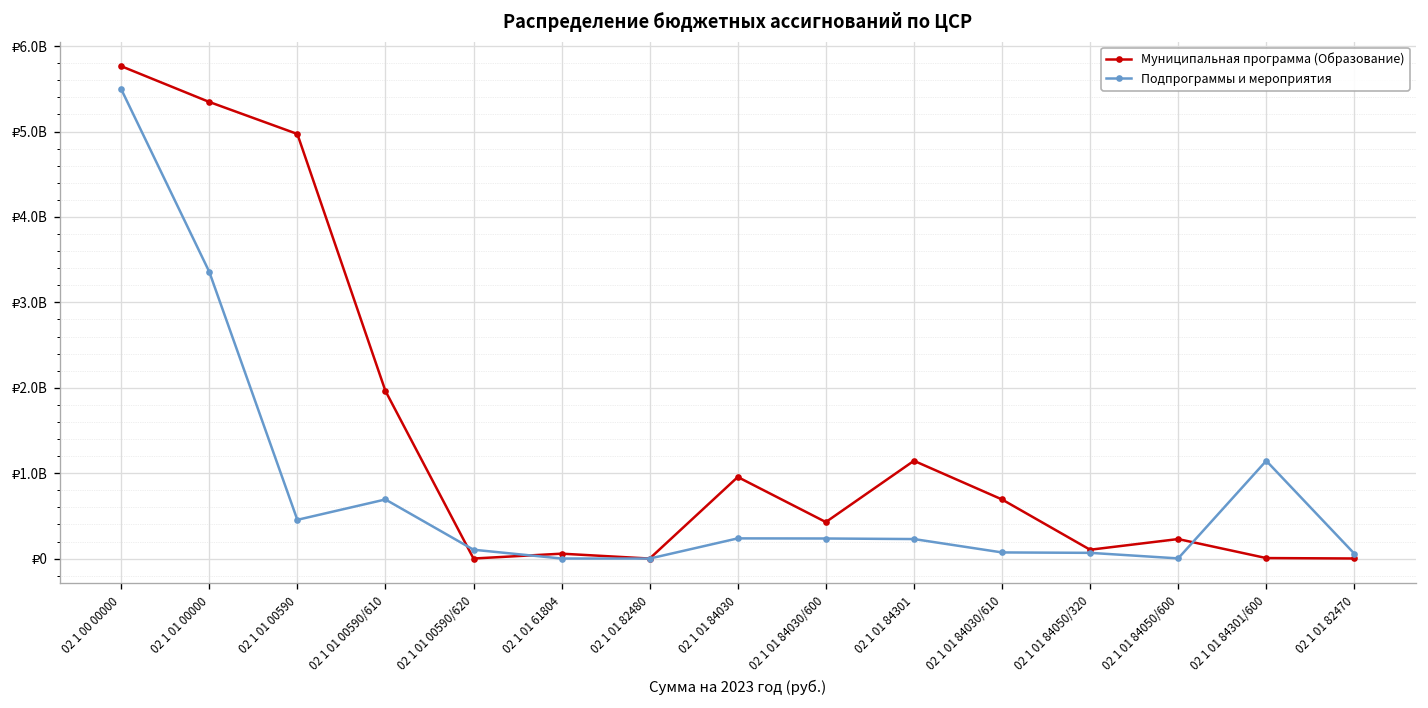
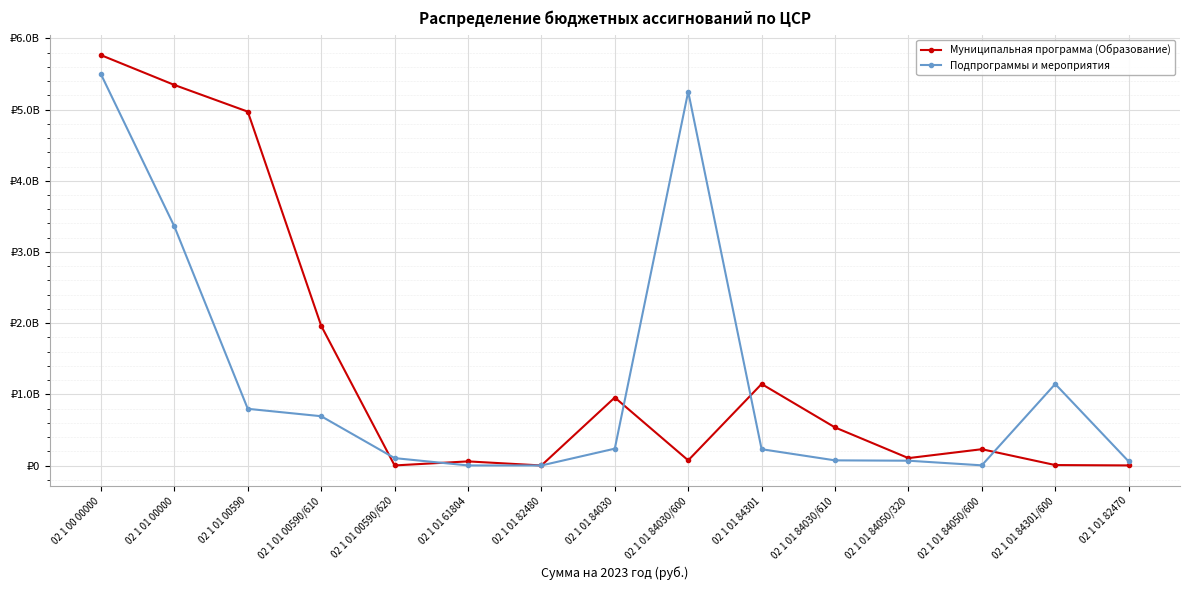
Подпрограммы и мероприятия, 02 1 01 00590: ₽500000000 -> ₽800000000
Муниципальная программа (Образование), 02 1 01 84030/600: ₽400000000 -> ₽100000000
Подпрограммы и мероприятия, 02 1 01 84030/600: ₽200000000 -> ₽5300000000
Муниципальная программа (Образование), 02 1 01 84030/610: ₽700000000 -> ₽500000000
